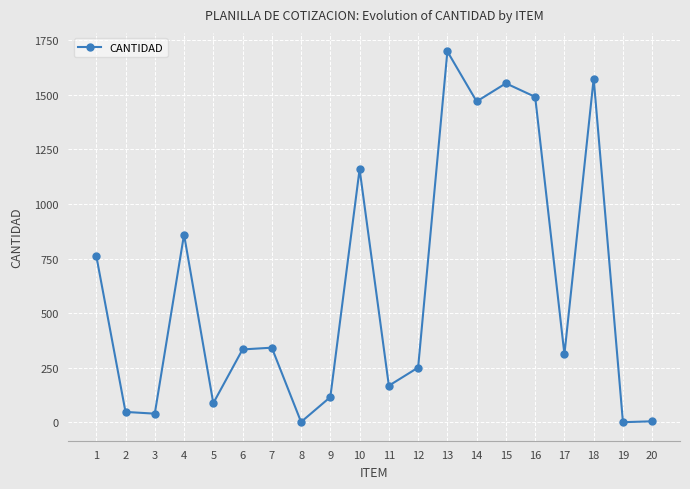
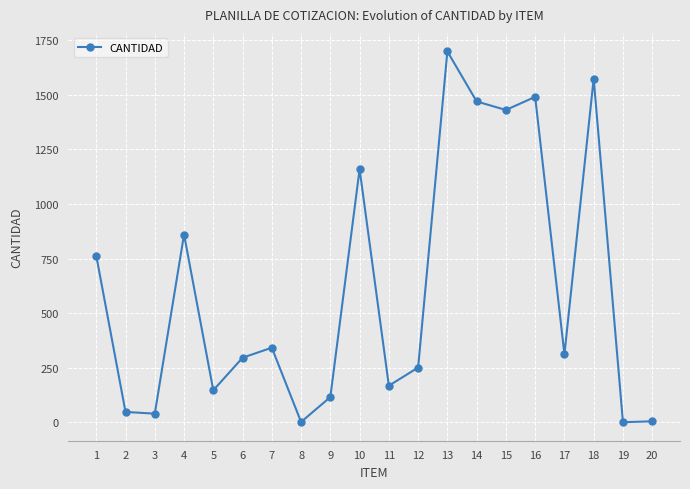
5: 90 -> 150
6: 330 -> 300
15: 1550 -> 1430
